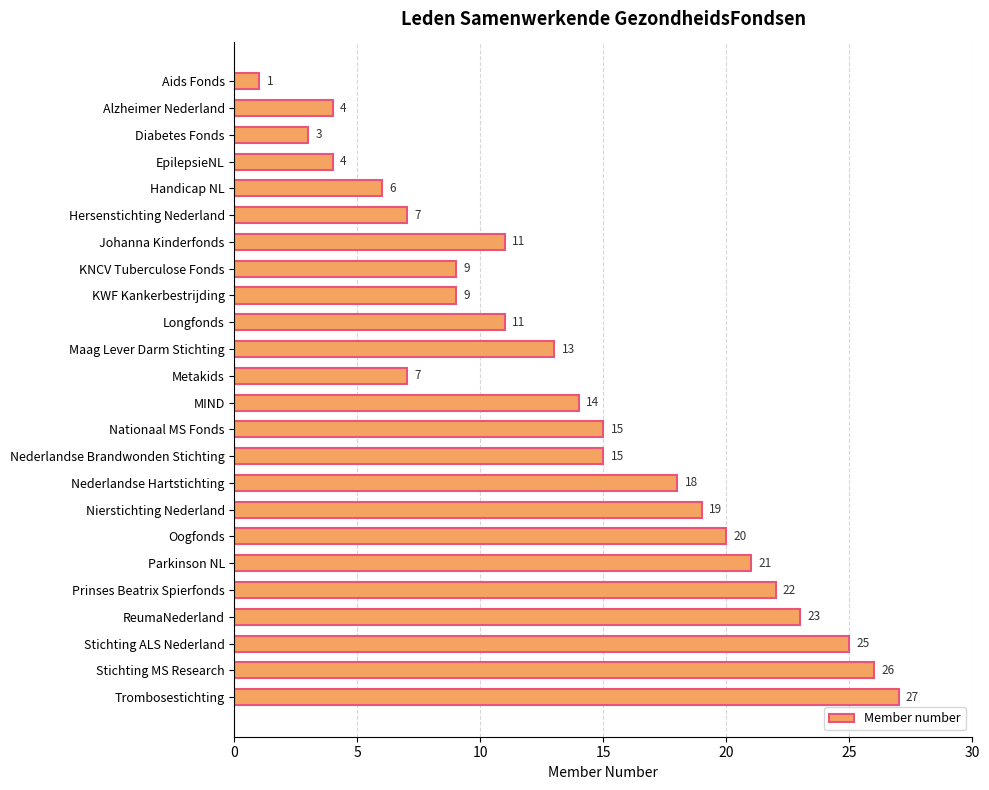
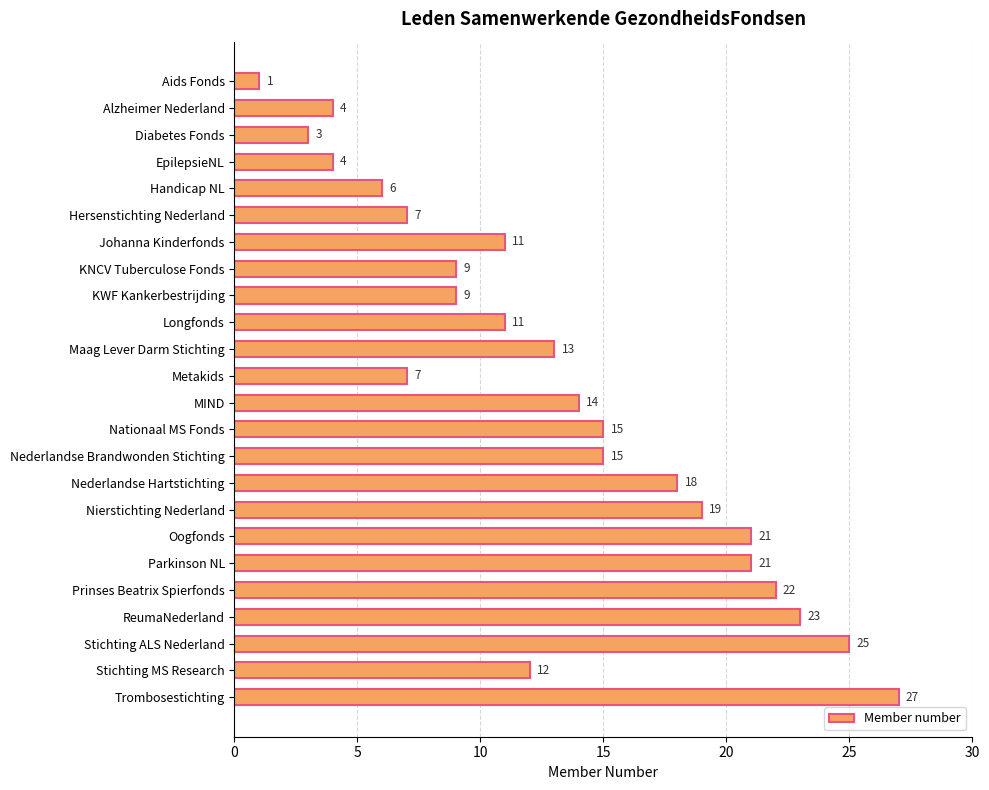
Oogfonds: 20 -> 21
Stichting MS Research: 26 -> 12
